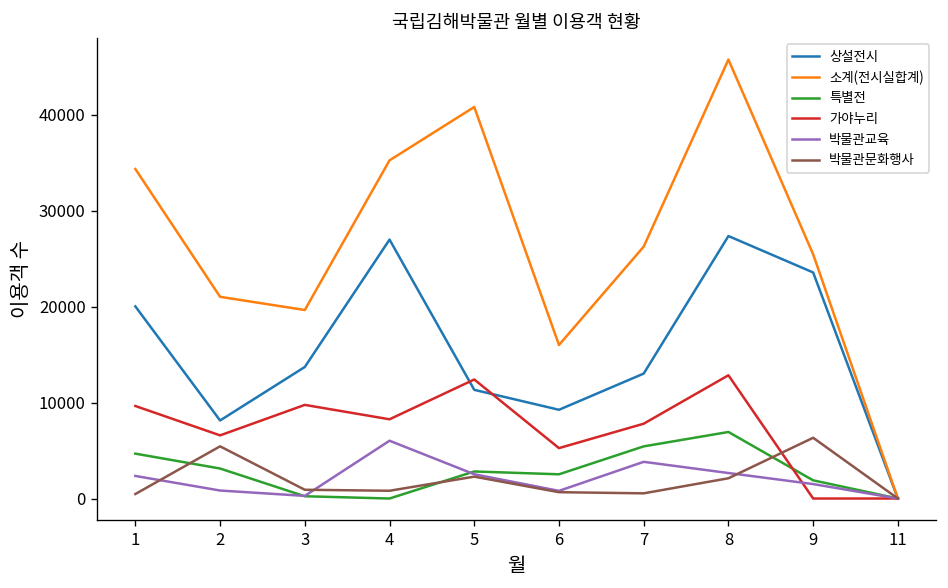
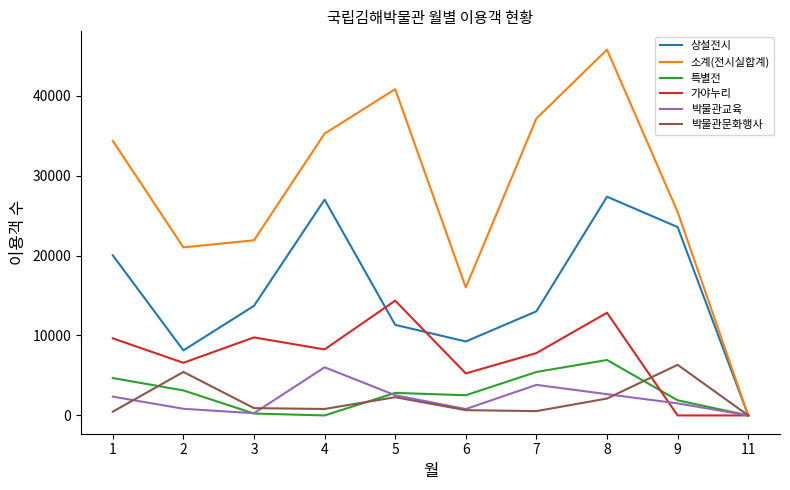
소계(전시실합계), 3: 20000 -> 22000
가야누리, 5: 12000 -> 14000
소계(전시실합계), 7: 26000 -> 37000
